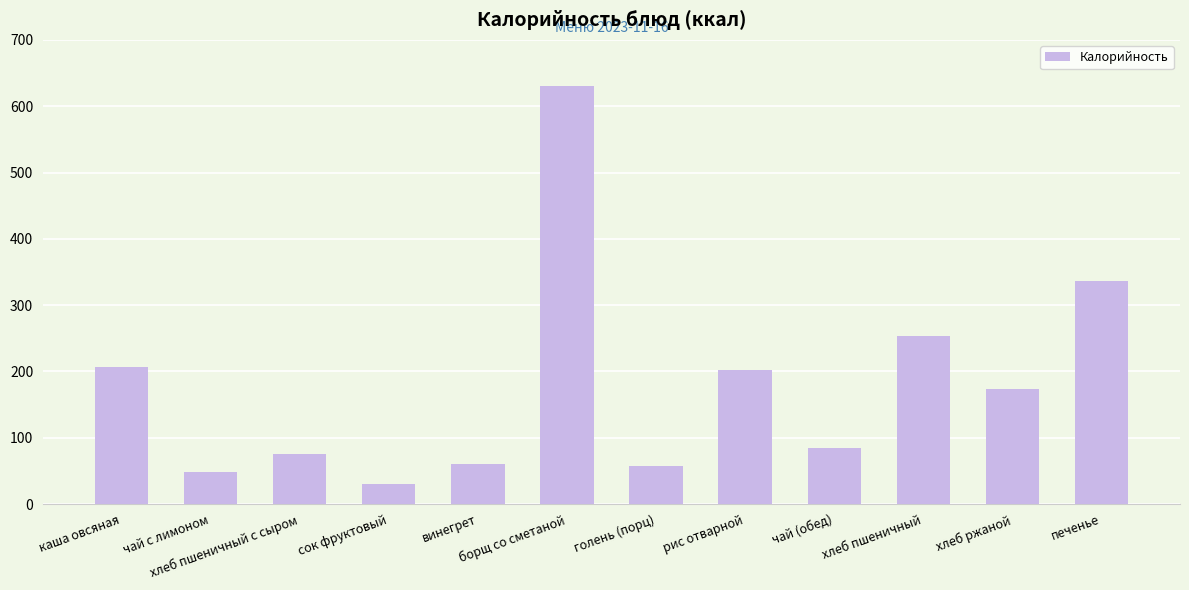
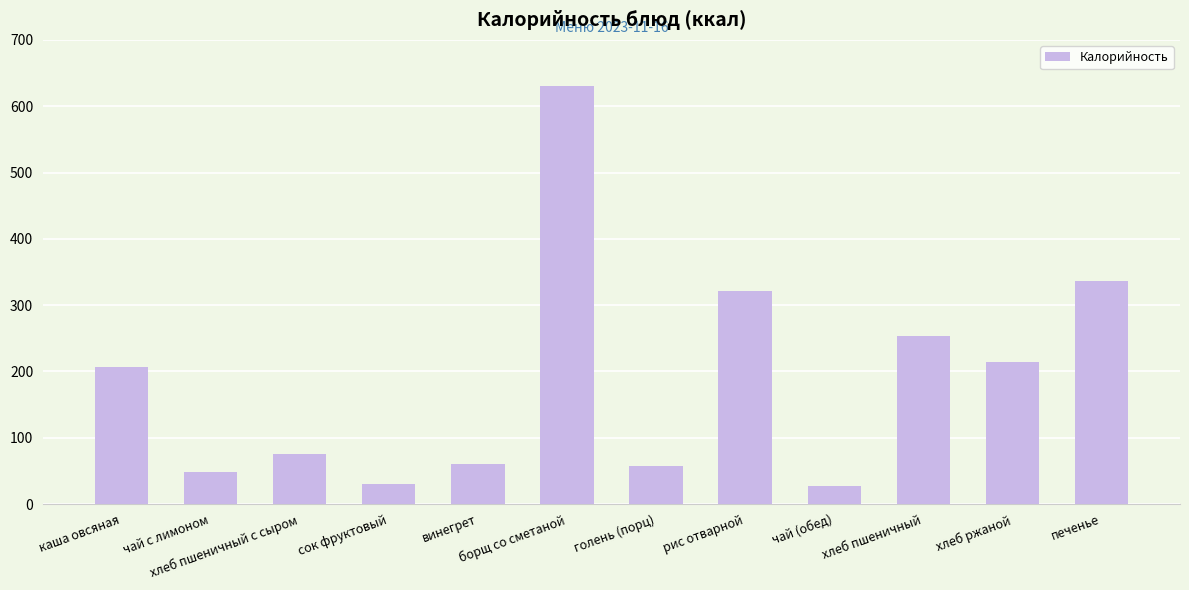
рис отварной: 200 -> 320
чай (обед): 80 -> 30
хлеб ржаной: 170 -> 210
